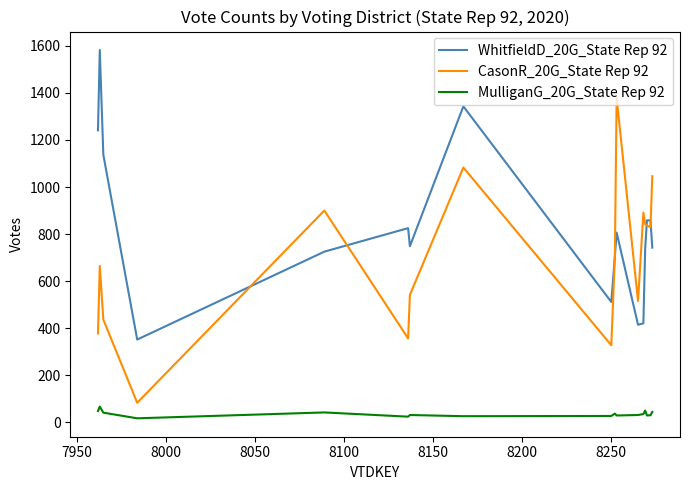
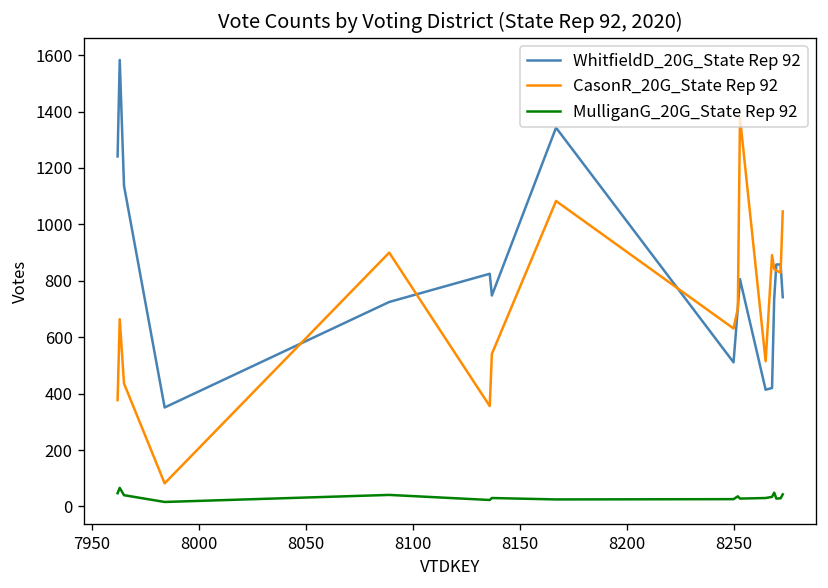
CasonR_20G_State Rep 92, 8250: 330 -> 630
